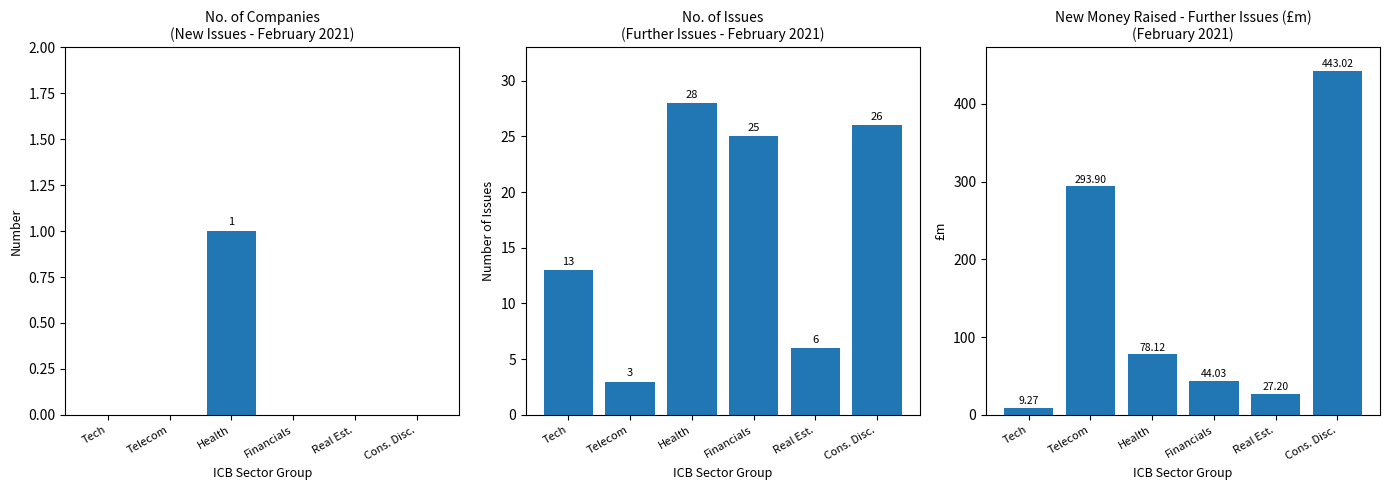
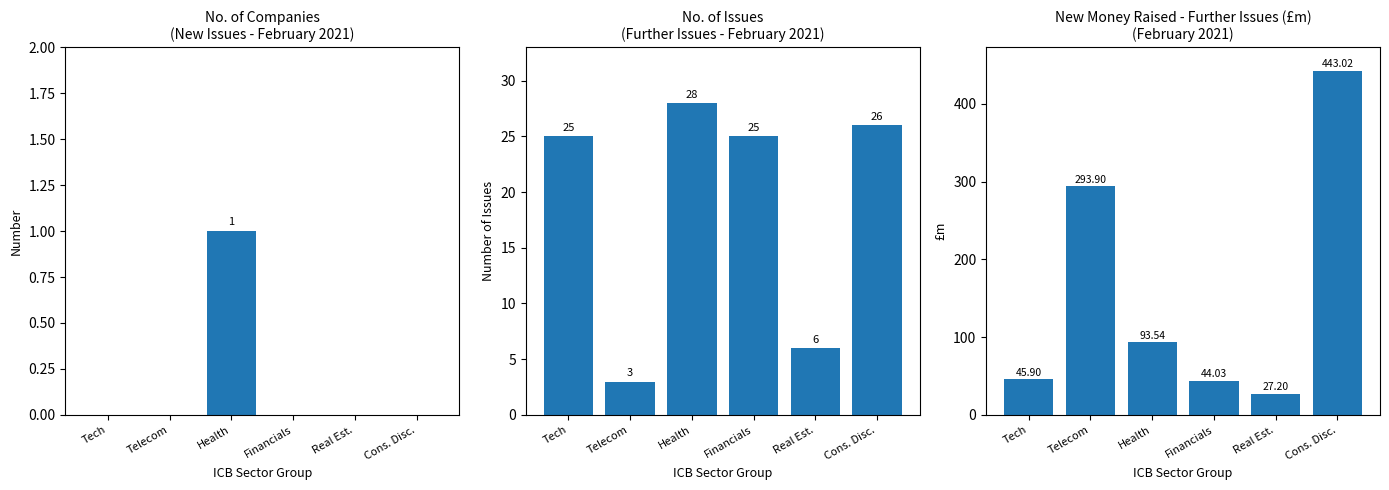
No. of Issues (Further Issues - February 2021), Tech: 13 -> 25
New Money Raised - Further Issues (£m) (February 2021), Tech: 9.27 -> 45.90
New Money Raised - Further Issues (£m) (February 2021), Health: 78.12 -> 93.54
